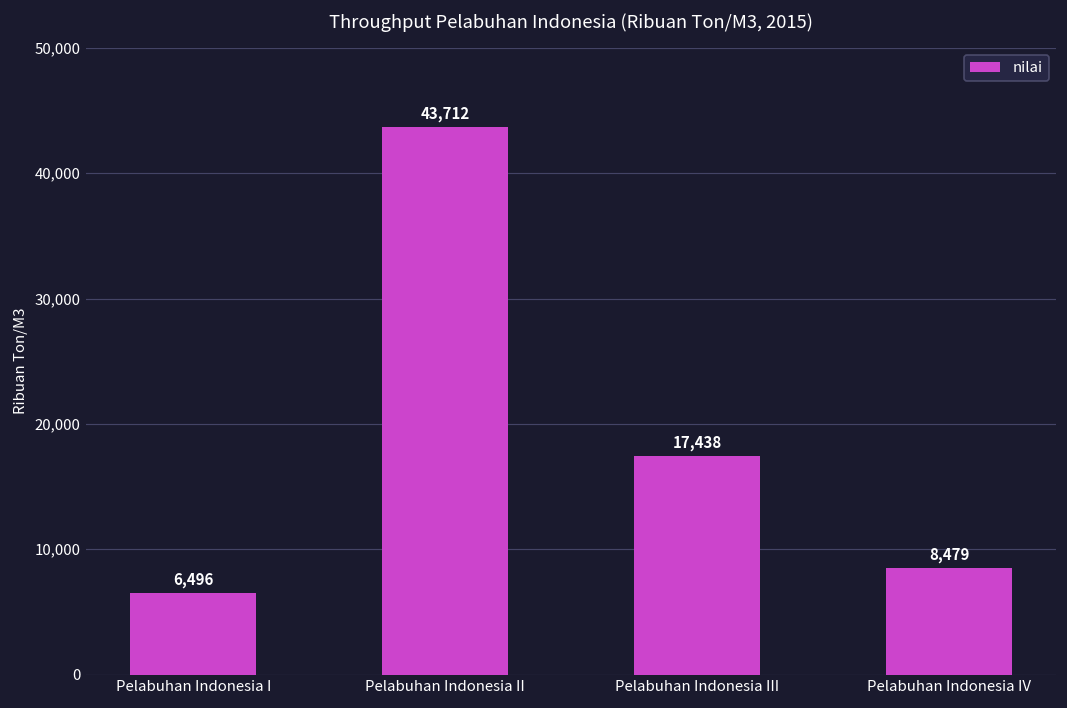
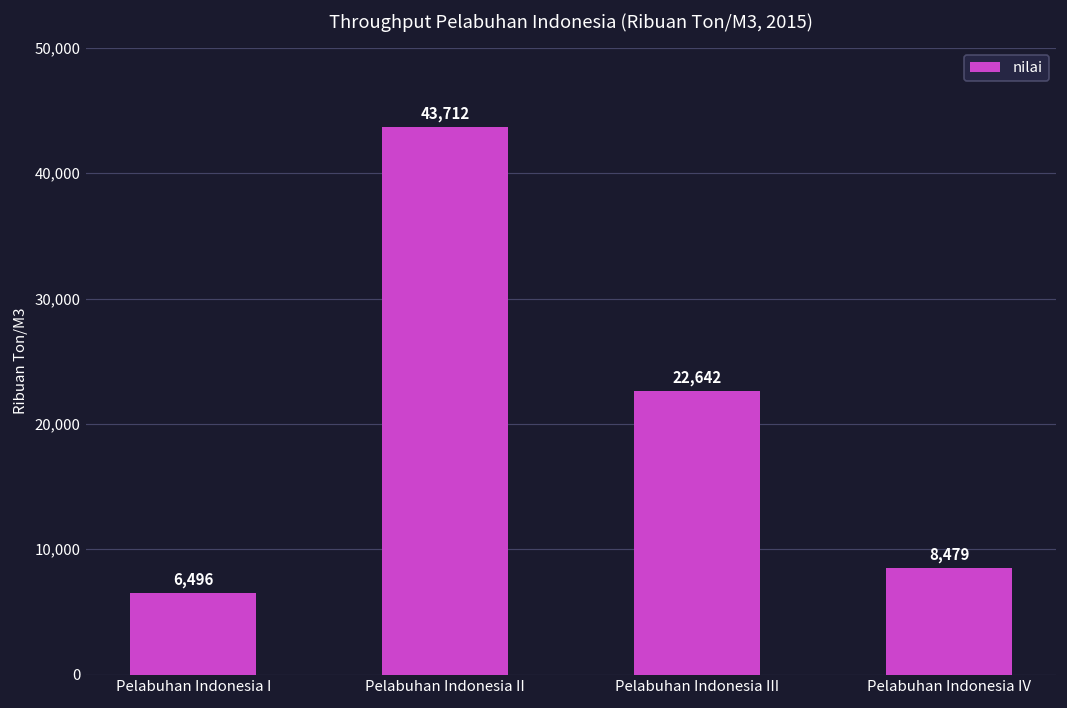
Pelabuhan Indonesia III: 17,438 -> 22,642
